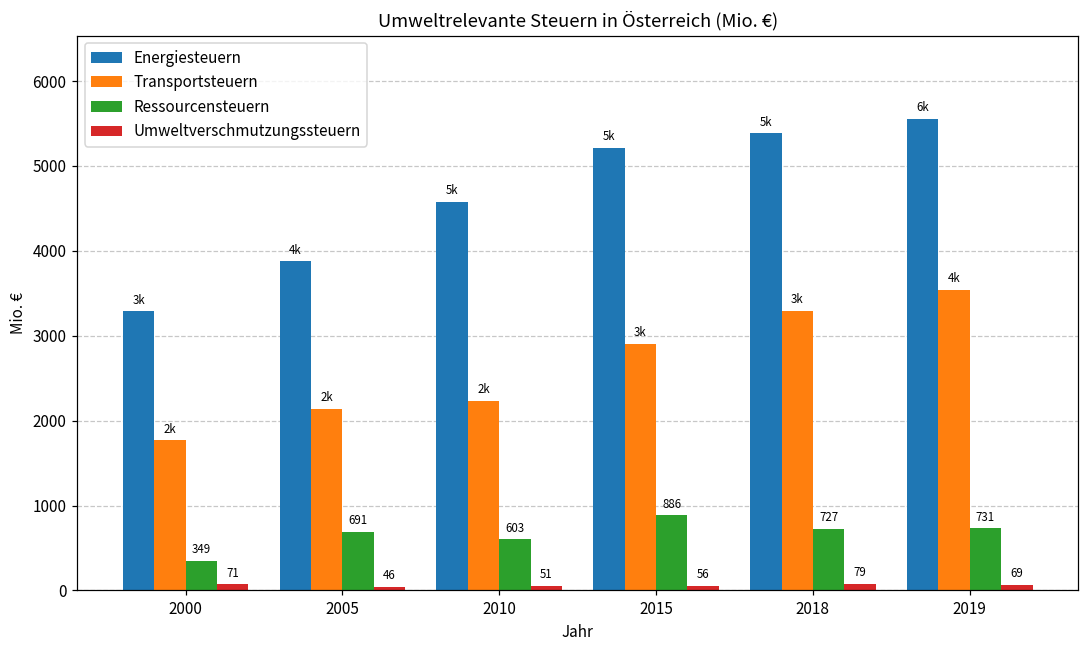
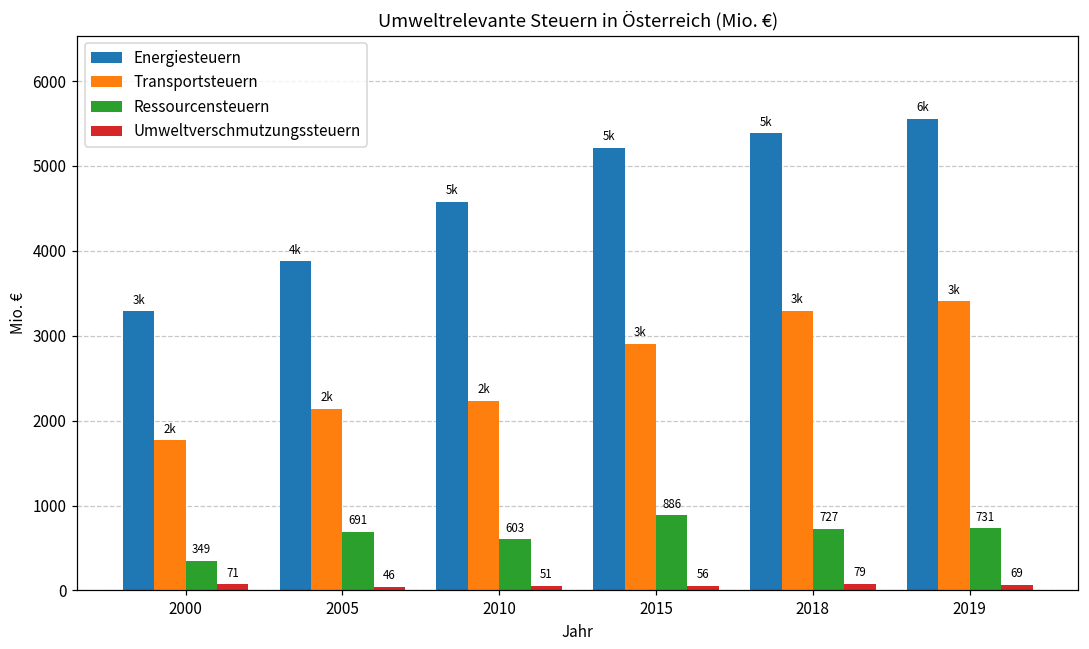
Transportsteuern, 2019: 4k -> 3k
